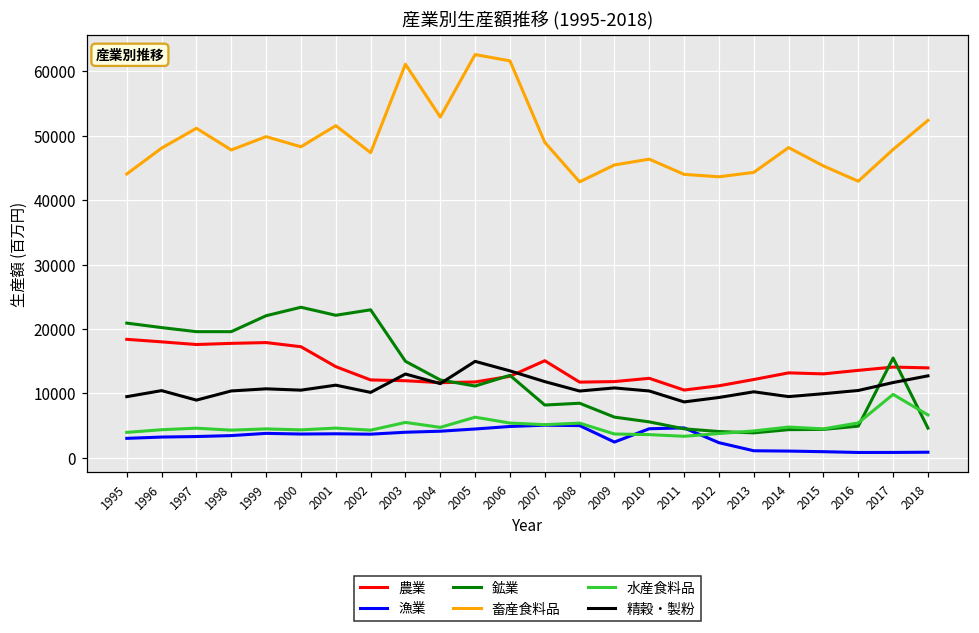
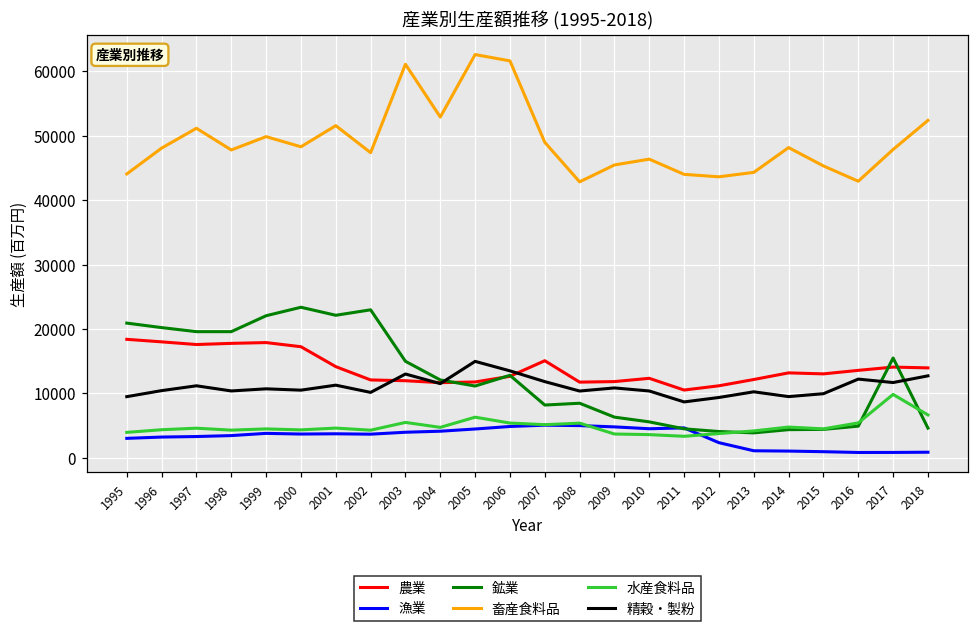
精穀・製粉, 1997: 9000 -> 11000
漁業, 2009: 2000 -> 5000
精穀・製粉, 2016: 10000 -> 12000
